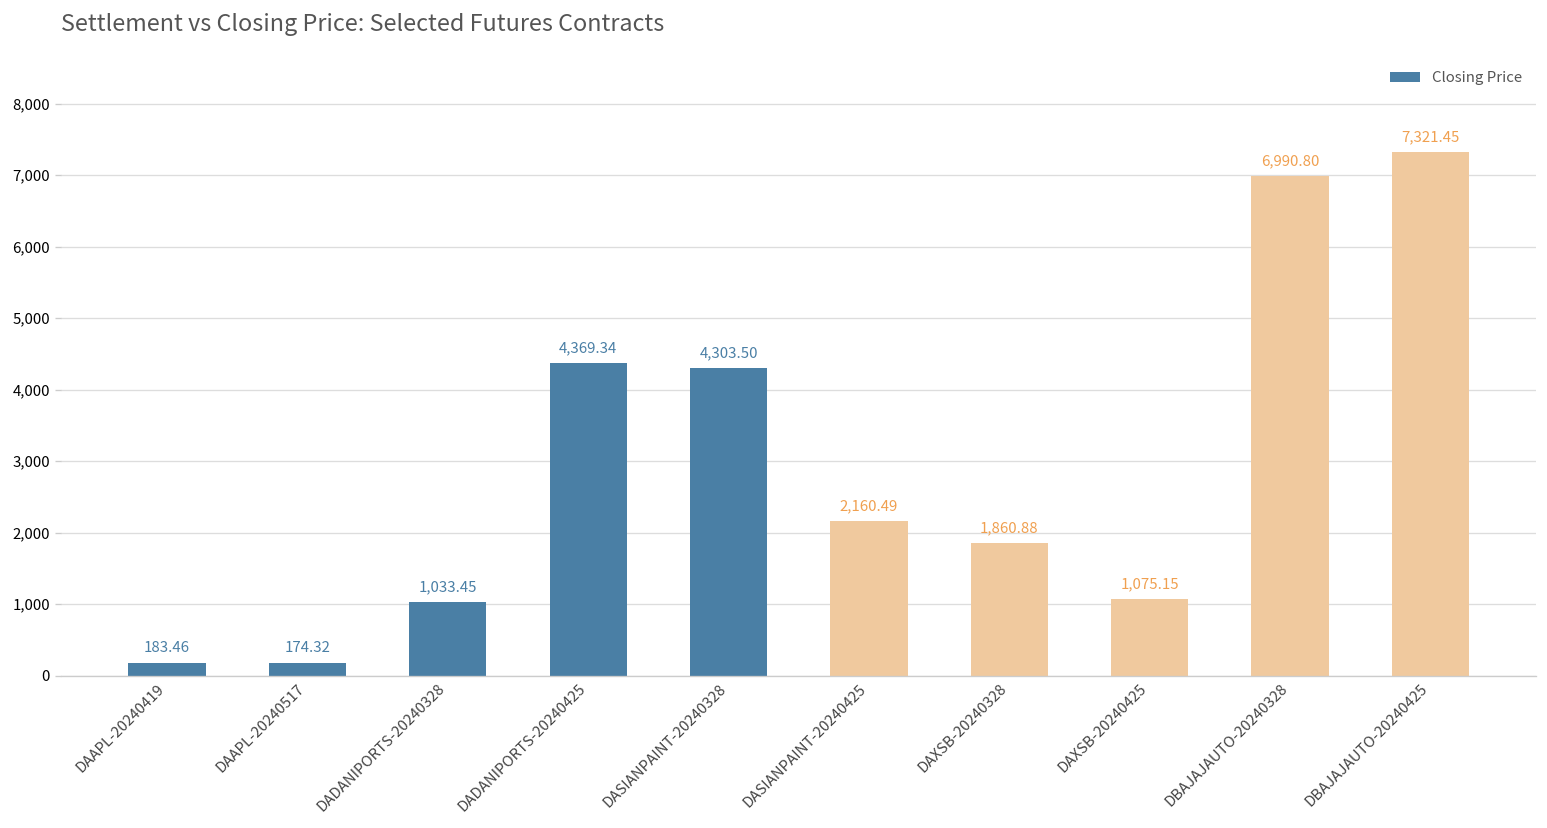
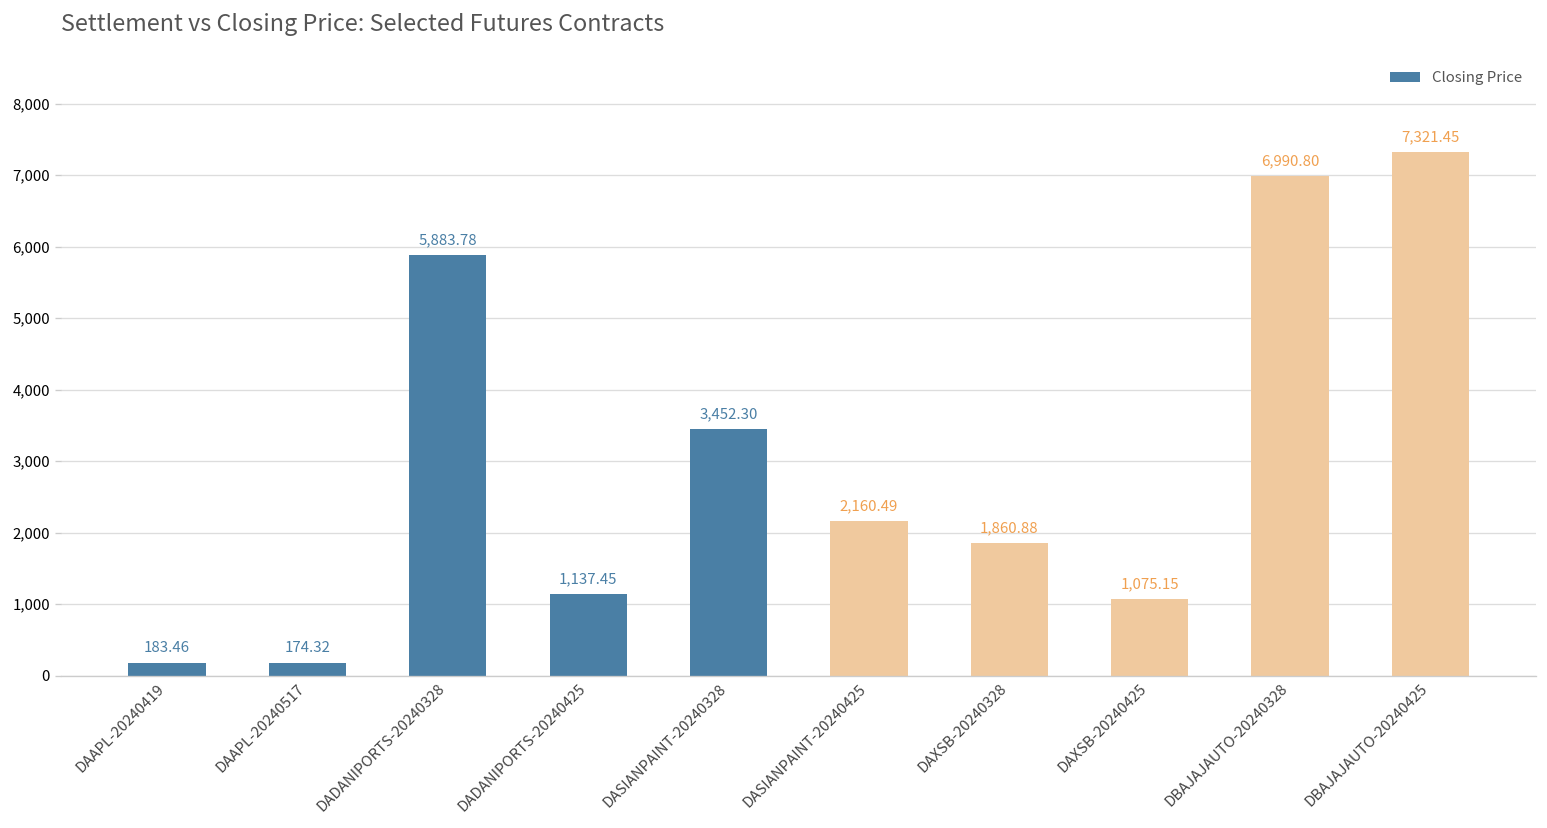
DADANIPORTS-20240328: 1,033.45 -> 5,883.78
DADANIPORTS-20240425: 4,369.34 -> 1,137.45
DASIANPAINT-20240328: 4,303.50 -> 3,452.30
